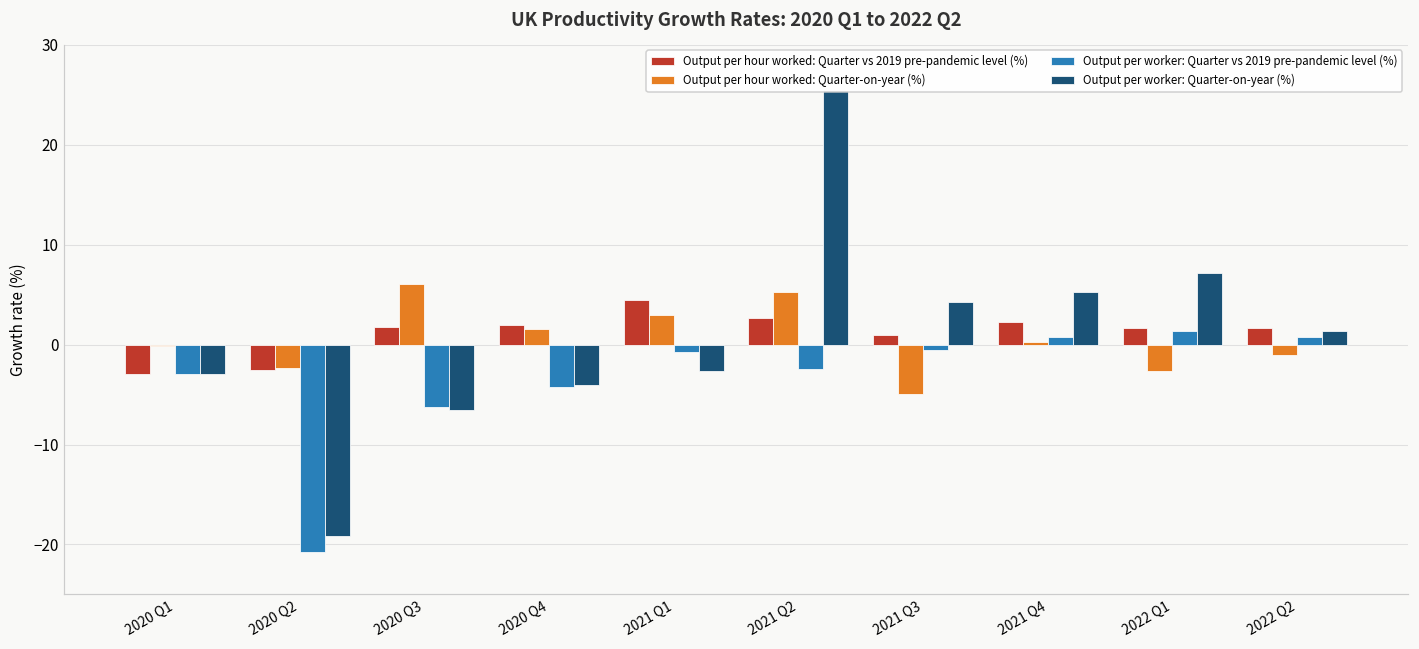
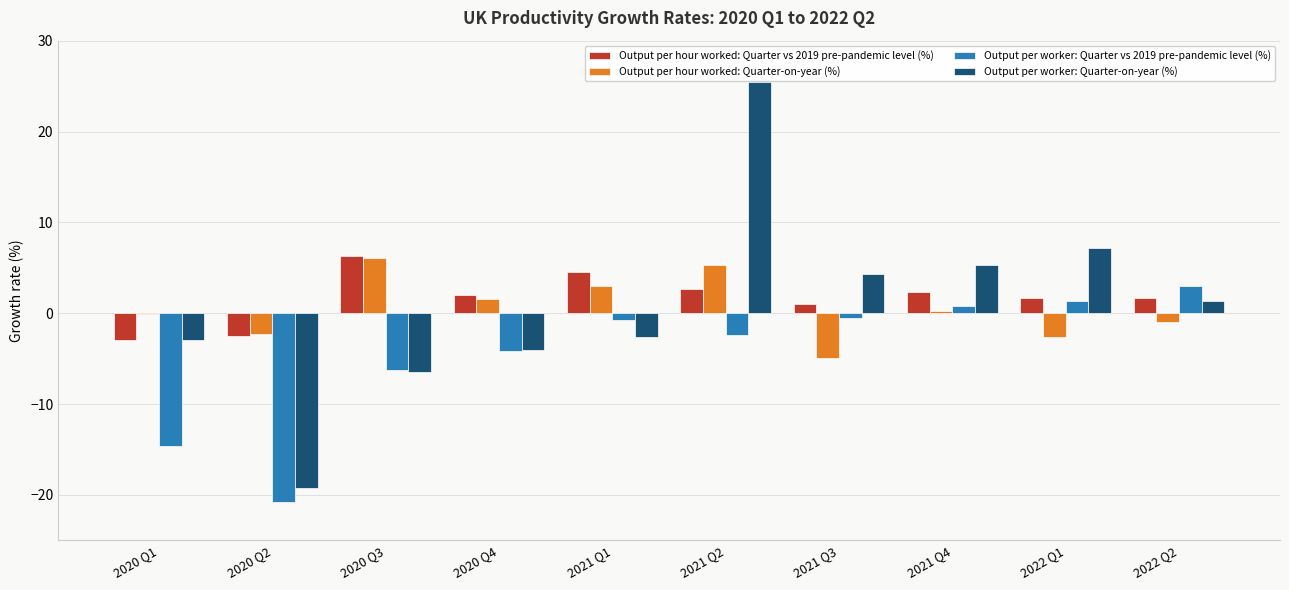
Output per worker: Quarter vs 2019 pre-pandemic level (%), 2020 Q1: -3 -> -15
Output per hour worked: Quarter vs 2019 pre-pandemic level (%), 2020 Q3: 2 -> 6
Output per worker: Quarter vs 2019 pre-pandemic level (%), 2022 Q2: 1 -> 3
